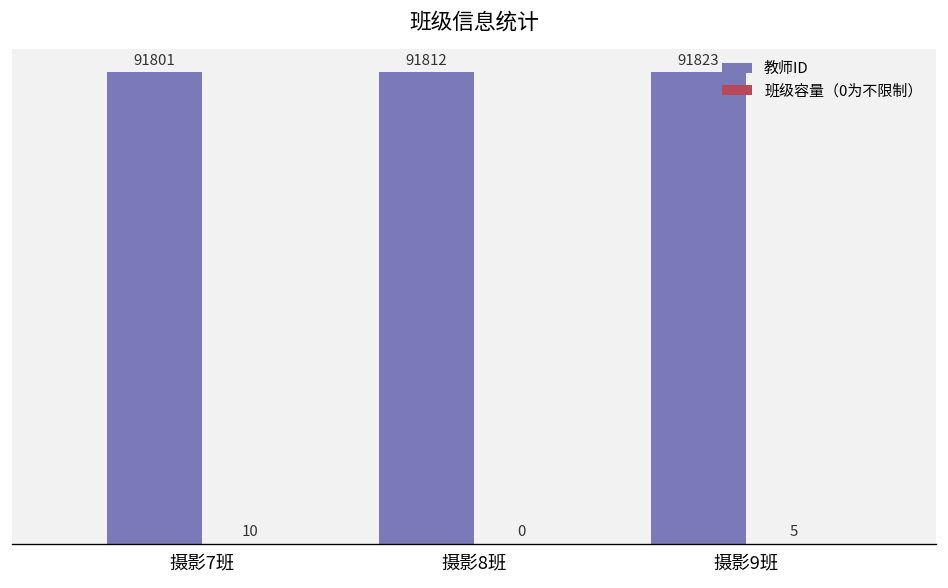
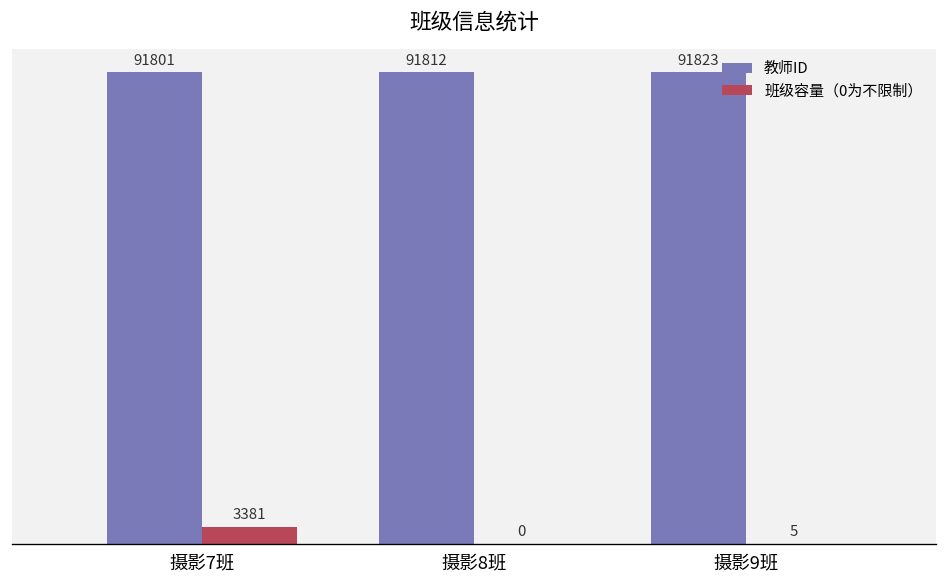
班级容量（0为不限制）, 摄影7班: 10 -> 3381
